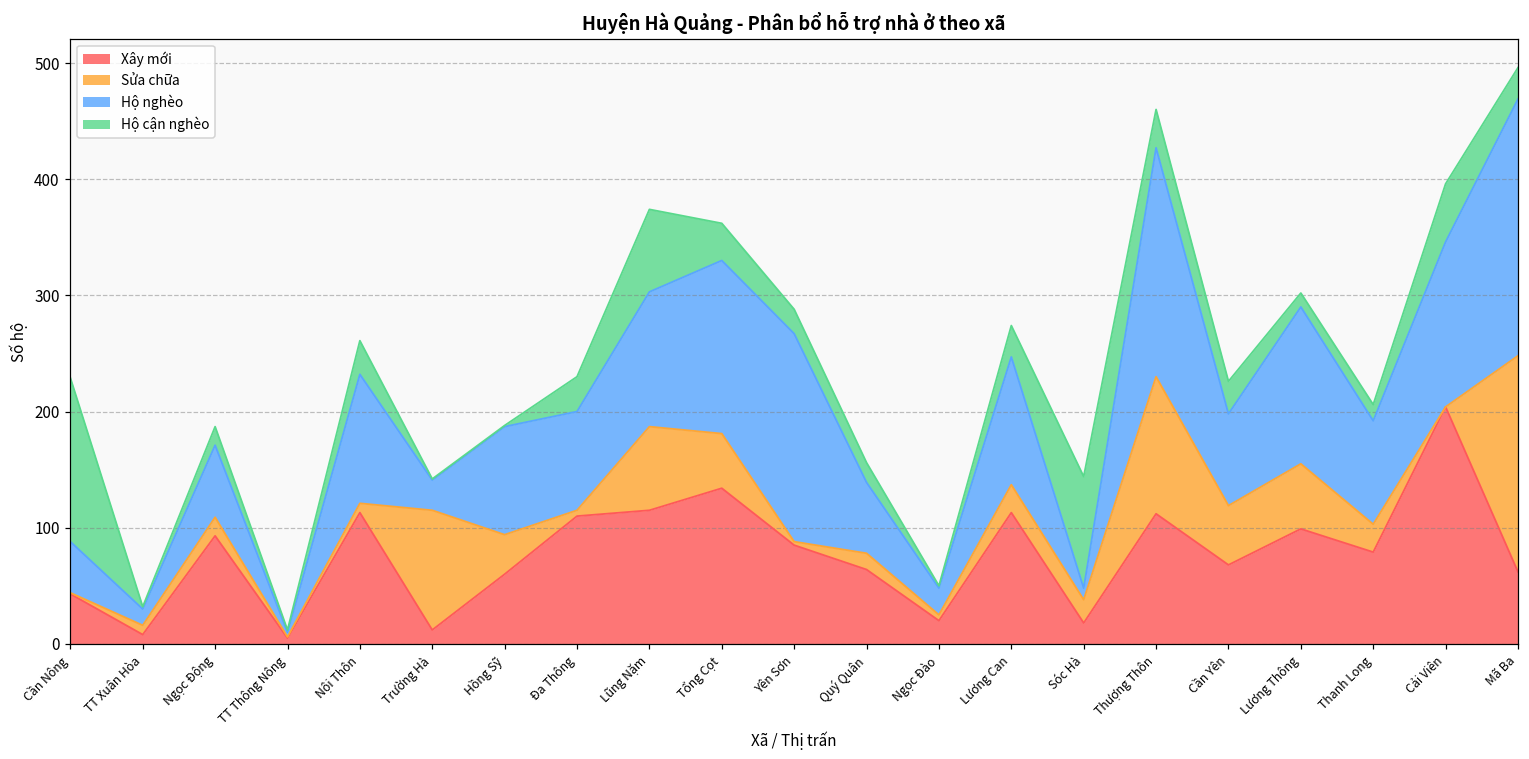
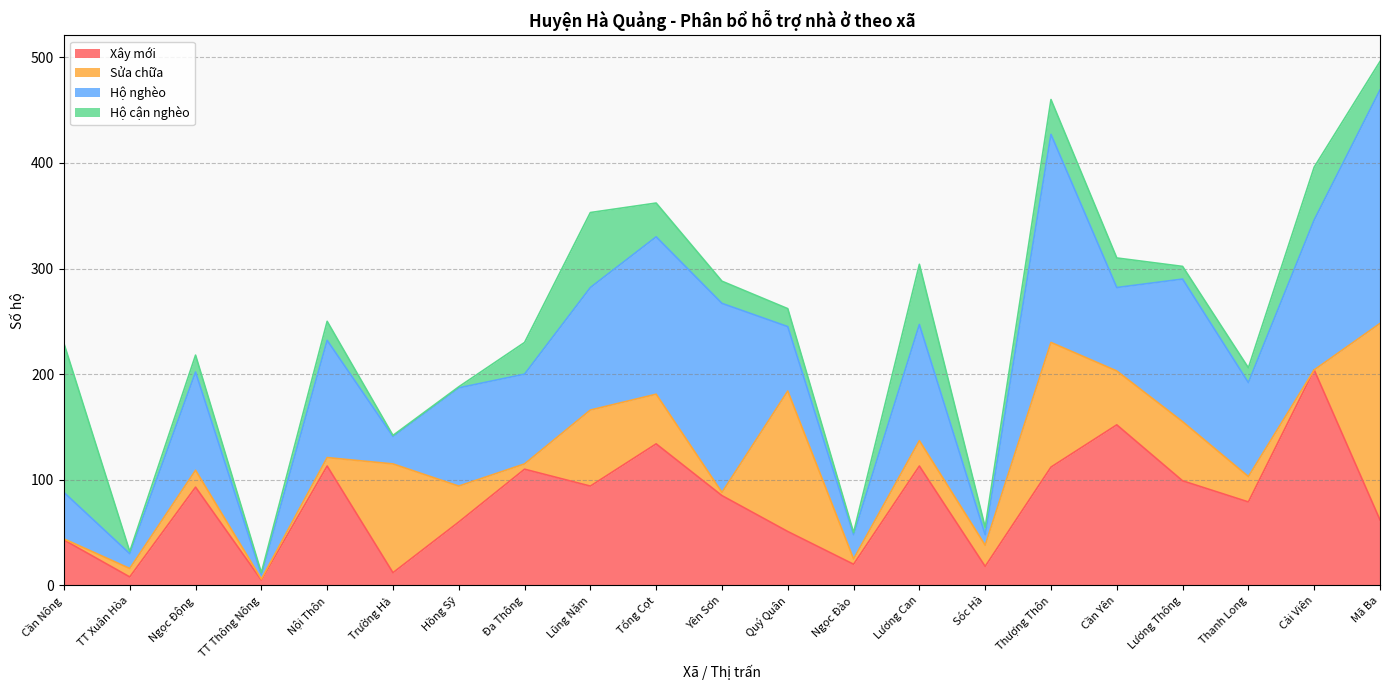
Hộ nghèo, Ngọc Động: 62 -> 93
Hộ cận nghèo, Nội Thôn: 29 -> 18
Xây mới, Lũng Nặm: 115 -> 94
Xây mới, Quý Quân: 64 -> 51
Sửa chữa, Quý Quân: 14 -> 133
Hộ cận nghèo, Lương Can: 27 -> 57
Hộ cận nghèo, Sóc Hà: 96 -> 7
Xây mới, Cần Yên: 68 -> 152
